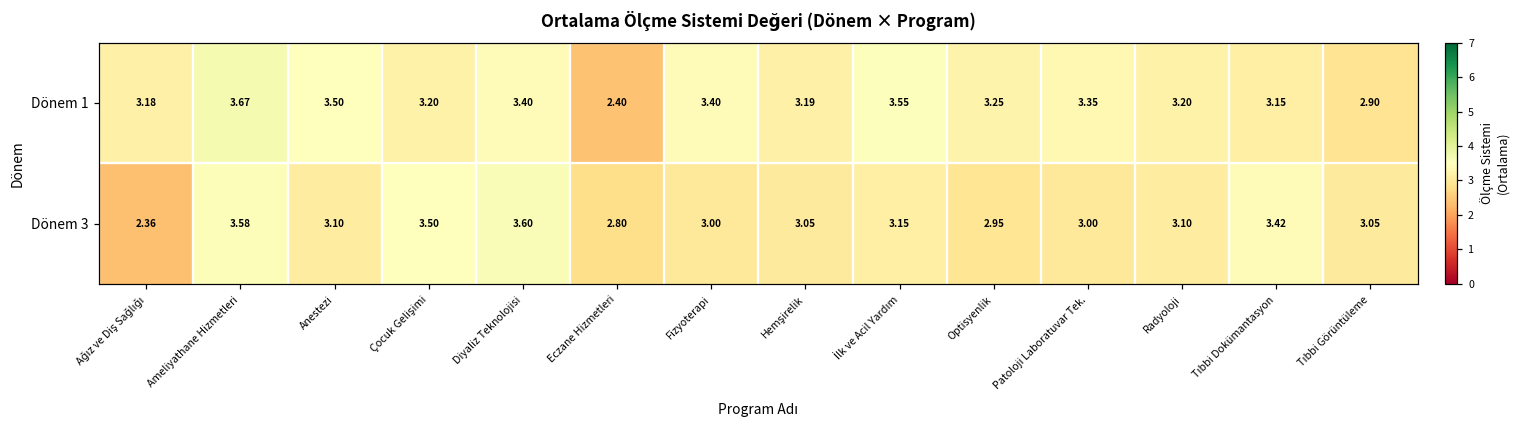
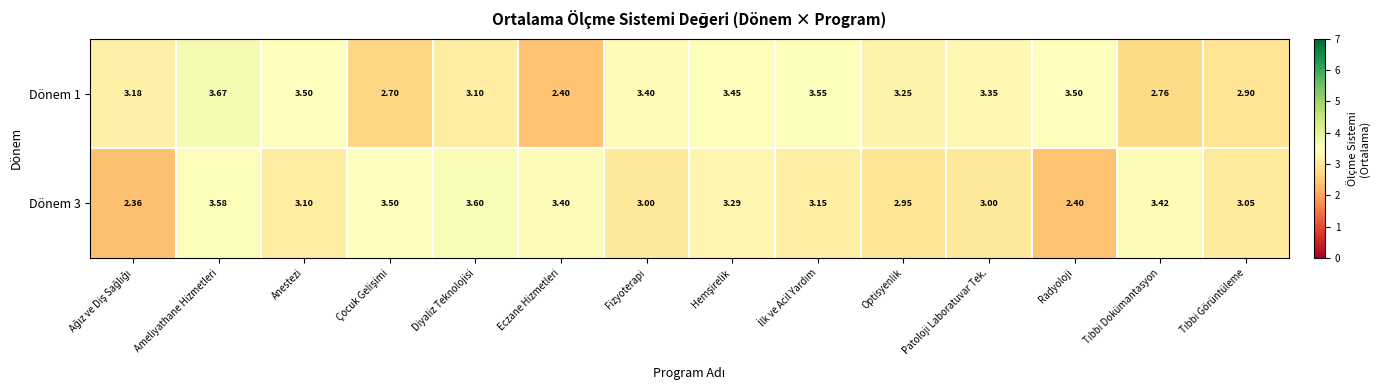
Dönem 1, Çocuk Gelişimi: 3.20 -> 2.70
Dönem 1, Diyaliz Teknolojisi: 3.40 -> 3.10
Dönem 1, Hemşirelik: 3.19 -> 3.45
Dönem 1, Radyoloji: 3.20 -> 3.50
Dönem 1, Tıbbi Dokümantasyon: 3.15 -> 2.76
Dönem 3, Eczane Hizmetleri: 2.80 -> 3.40
Dönem 3, Hemşirelik: 3.05 -> 3.29
Dönem 3, Radyoloji: 3.10 -> 2.40
